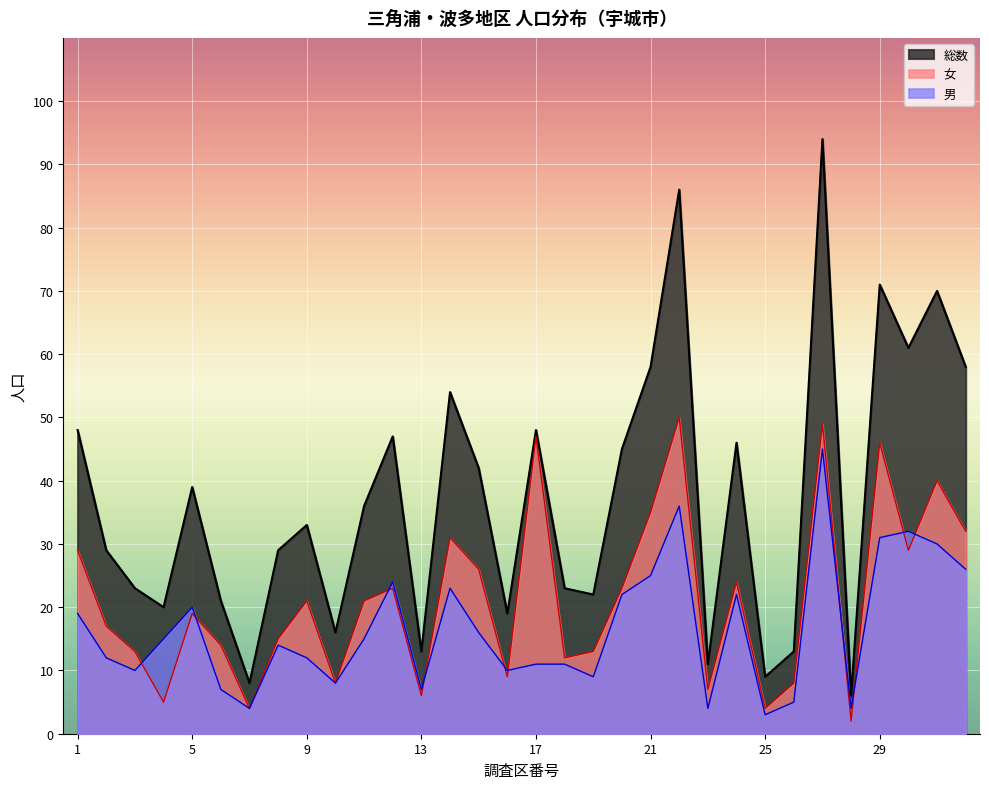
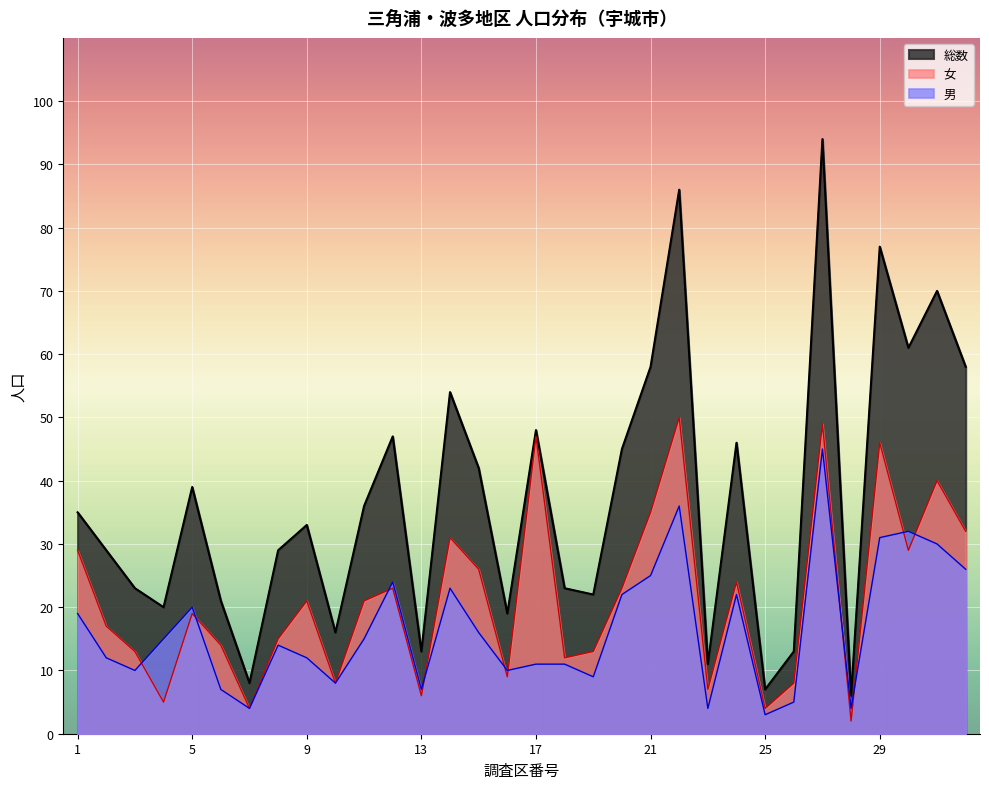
総数, 1: 48 -> 35
総数, 25: 9 -> 7
総数, 29: 71 -> 77
